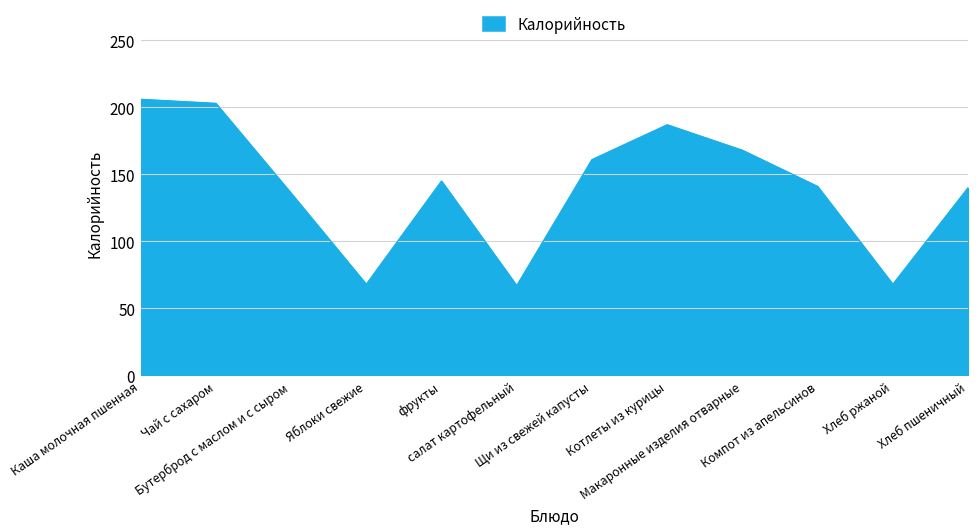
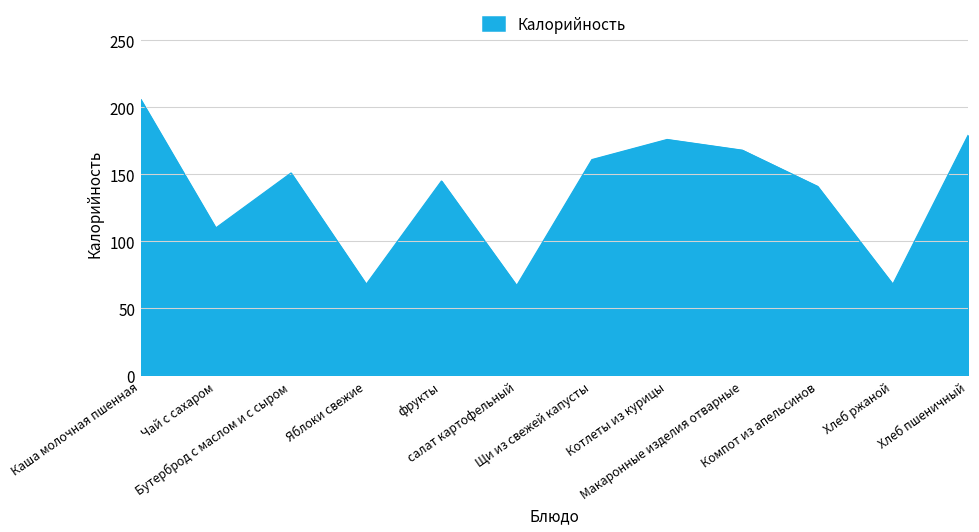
Чай с сахаром: 203 -> 110
Бутерброд с маслом и с сыром: 136 -> 151
Котлеты из курицы: 187 -> 176
Хлеб пшеничный: 140 -> 179
